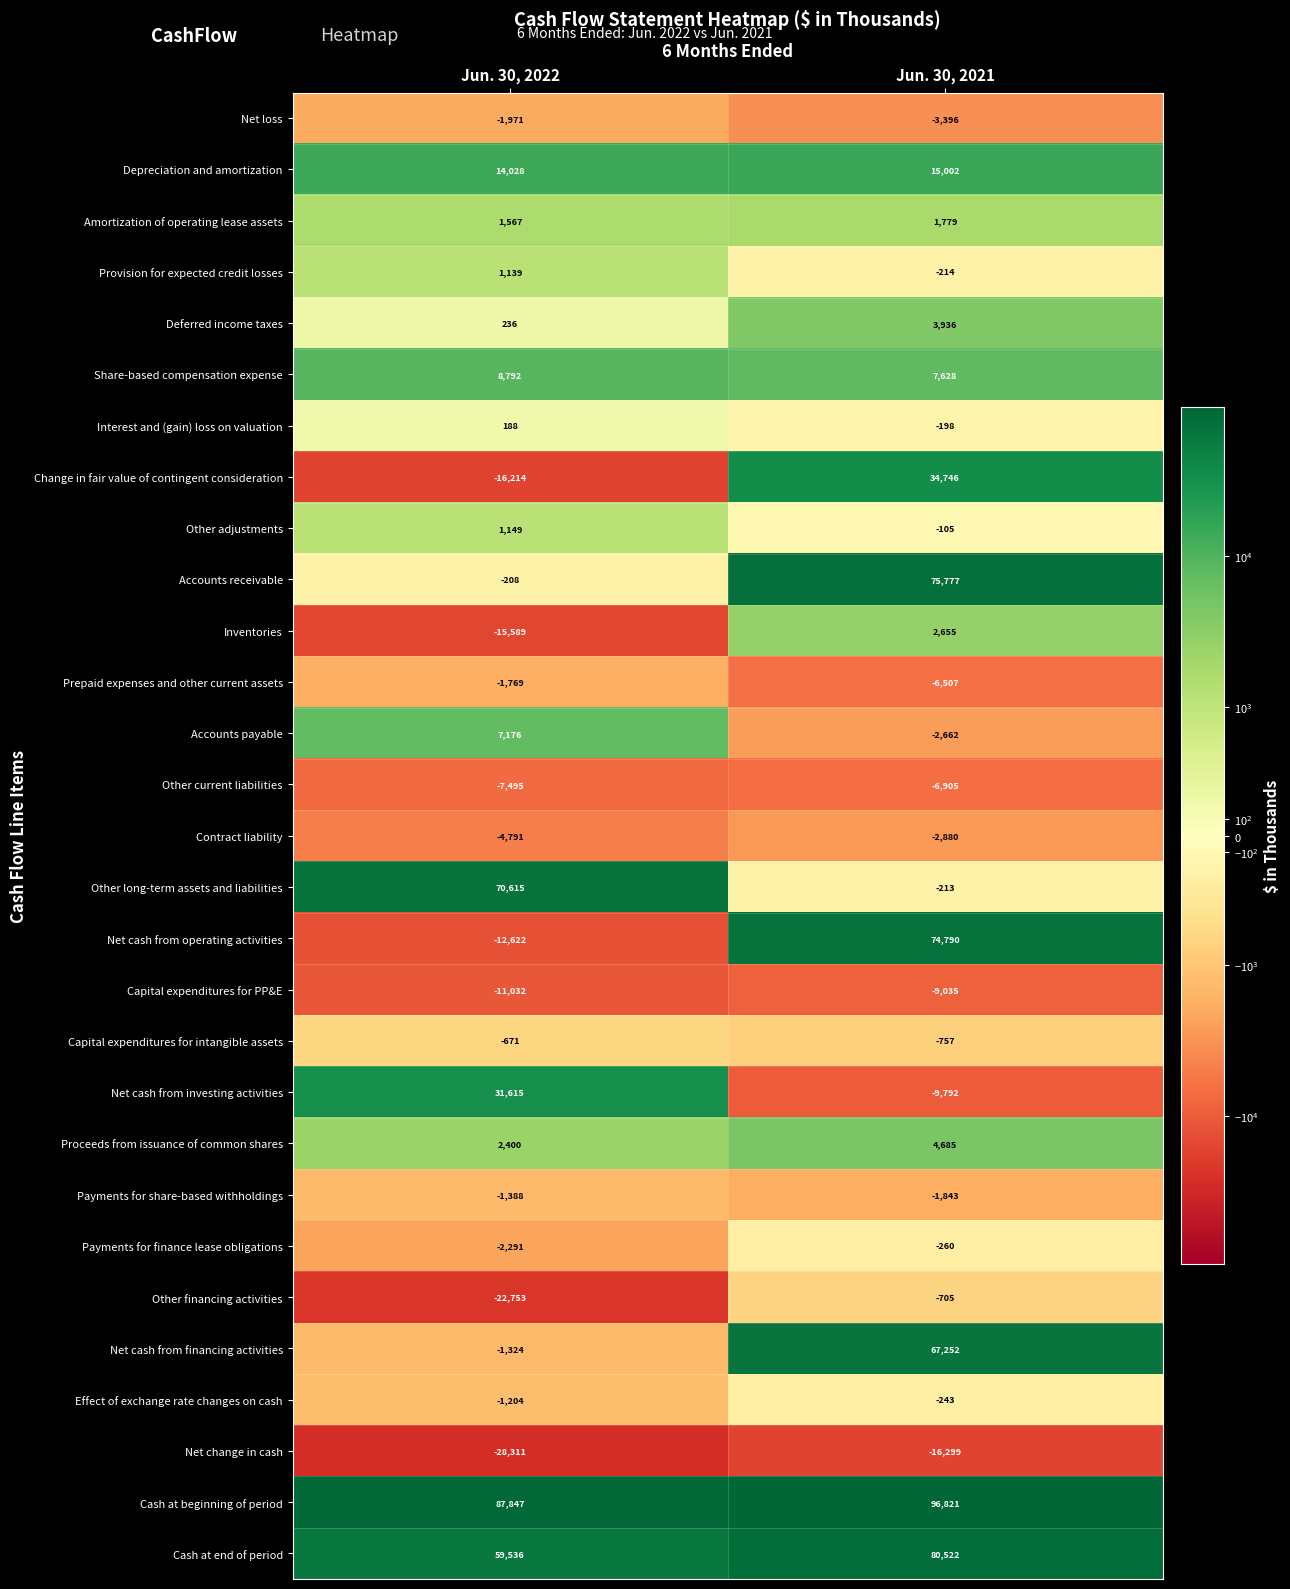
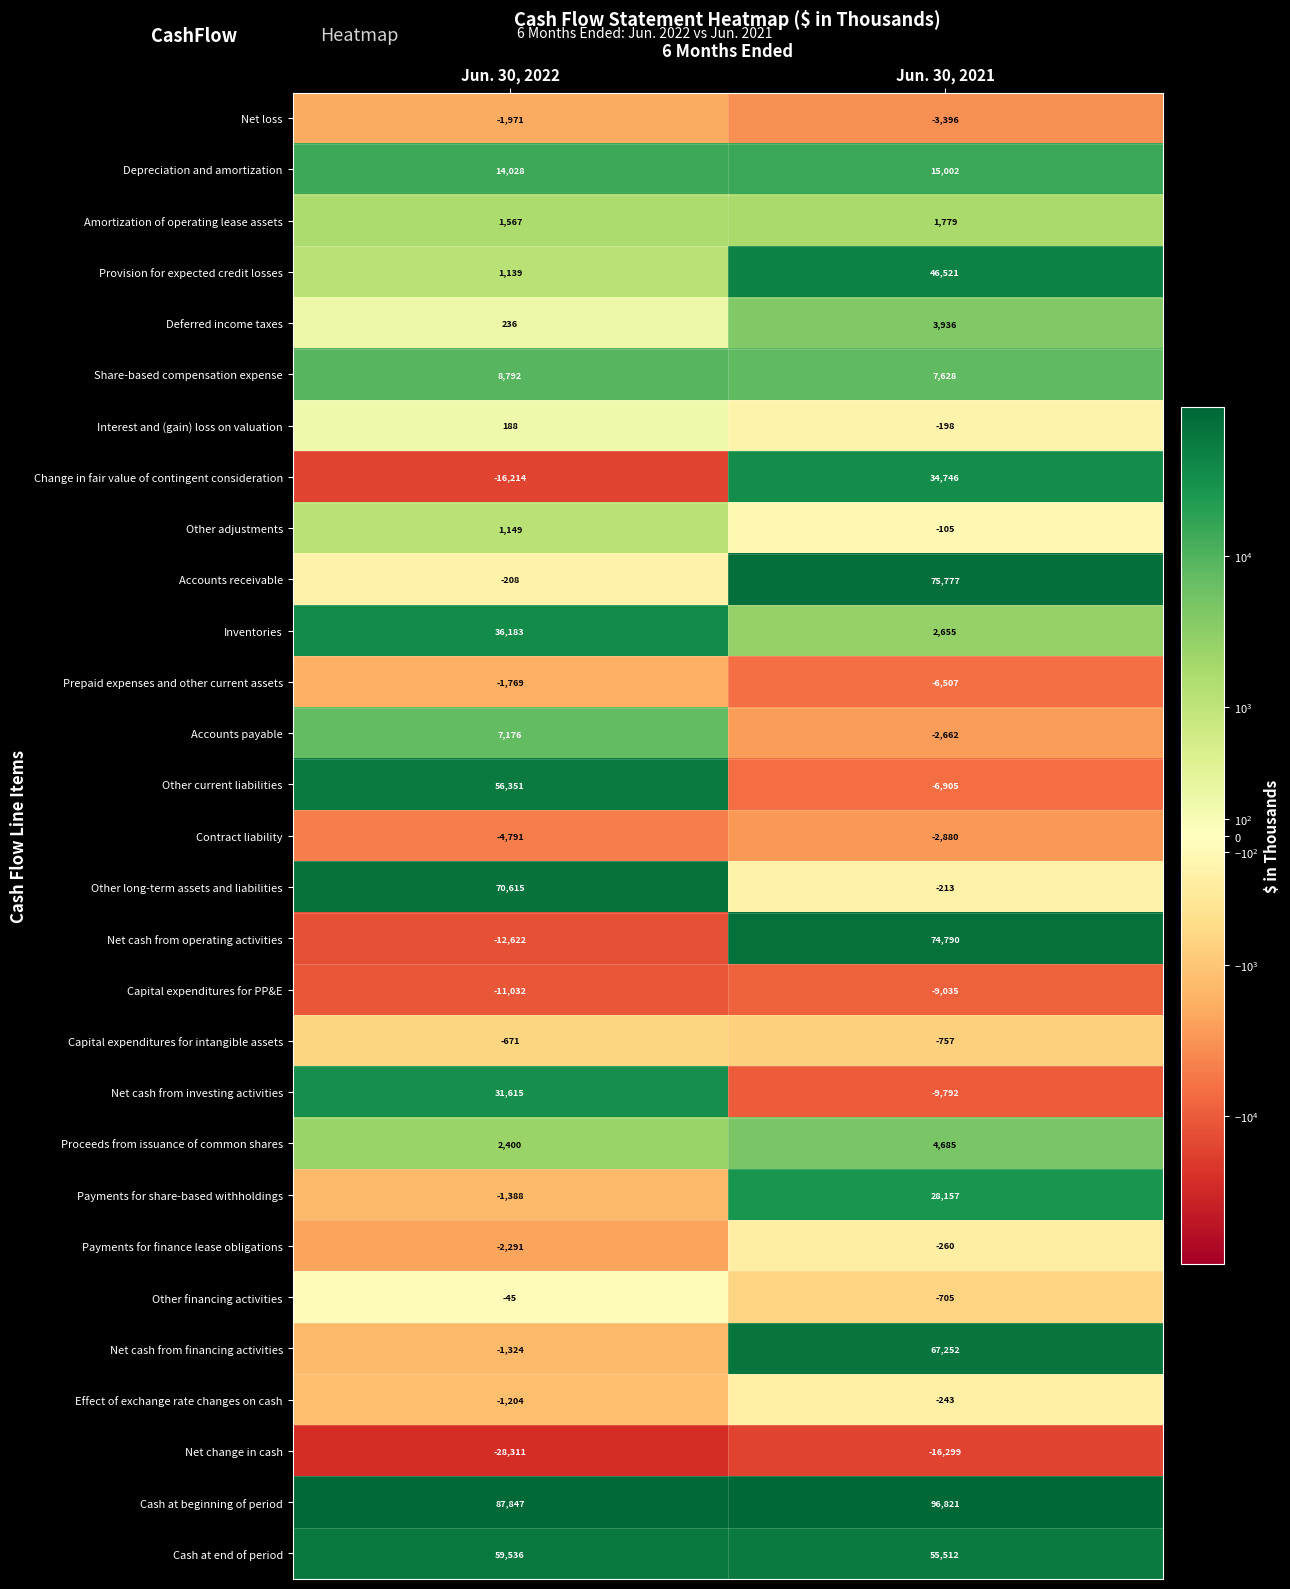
Provision for expected credit losses, Jun. 30, 2021: -214 -> 46,521
Inventories, Jun. 30, 2022: -15,589 -> 36,183
Other current liabilities, Jun. 30, 2022: -7,495 -> 56,351
Payments for share-based withholdings, Jun. 30, 2021: -1,843 -> 28,157
Other financing activities, Jun. 30, 2022: -22,753 -> -45
Cash at end of period, Jun. 30, 2021: 80,522 -> 55,512
